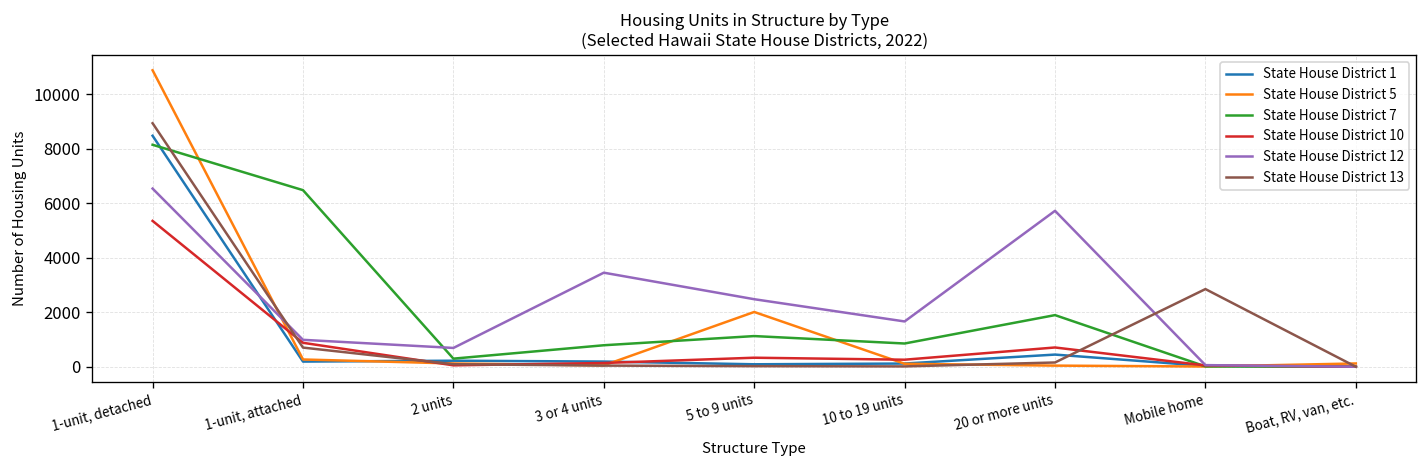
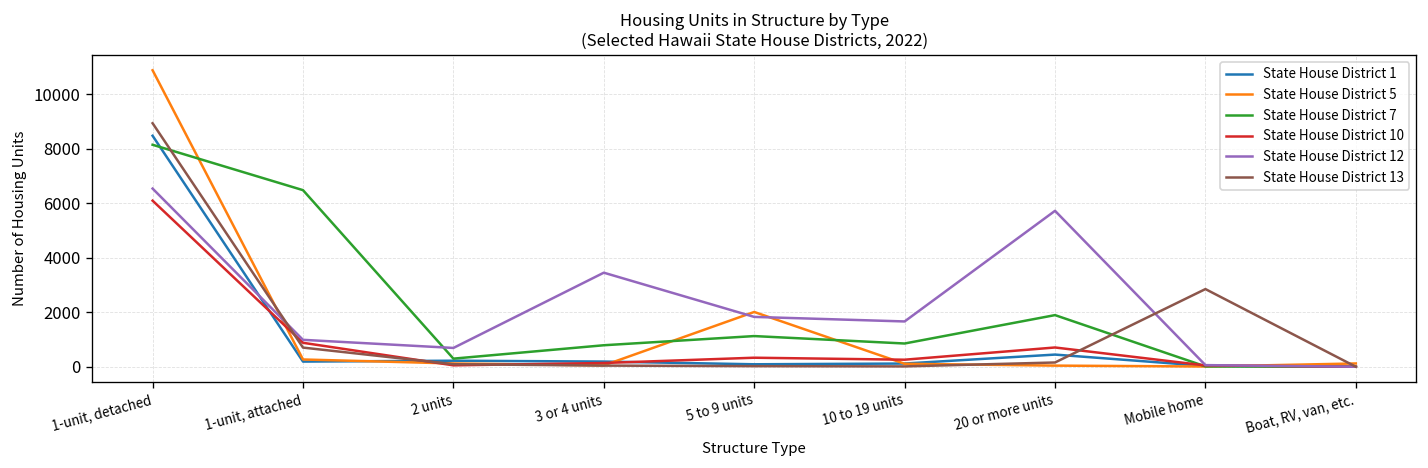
State House District 10, 1-unit, detached: 5400 -> 6100
State House District 12, 5 to 9 units: 2500 -> 1800
